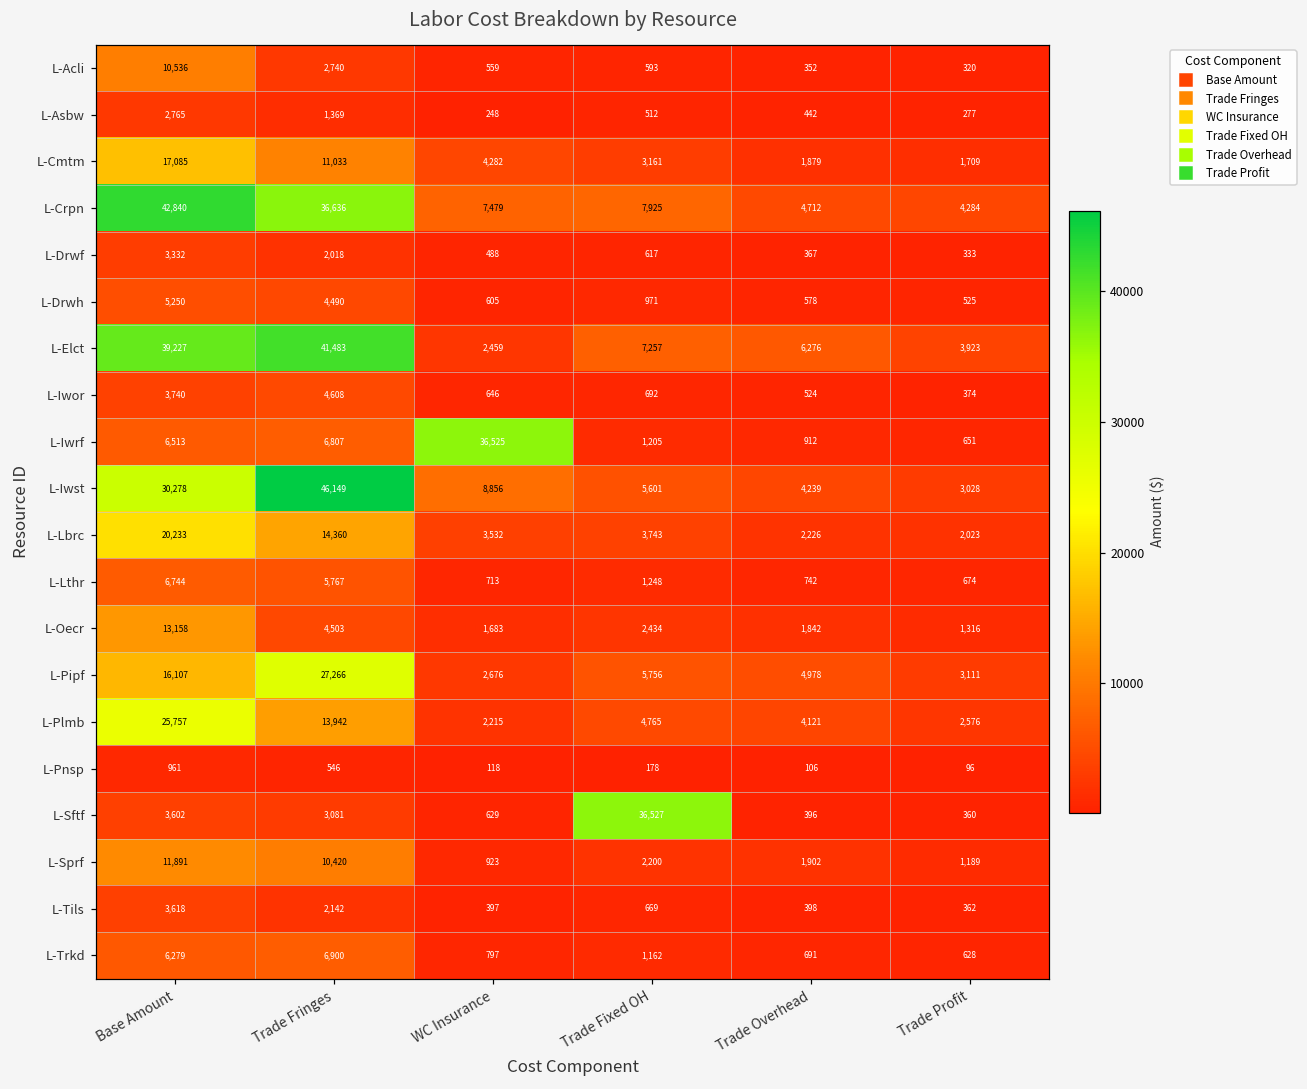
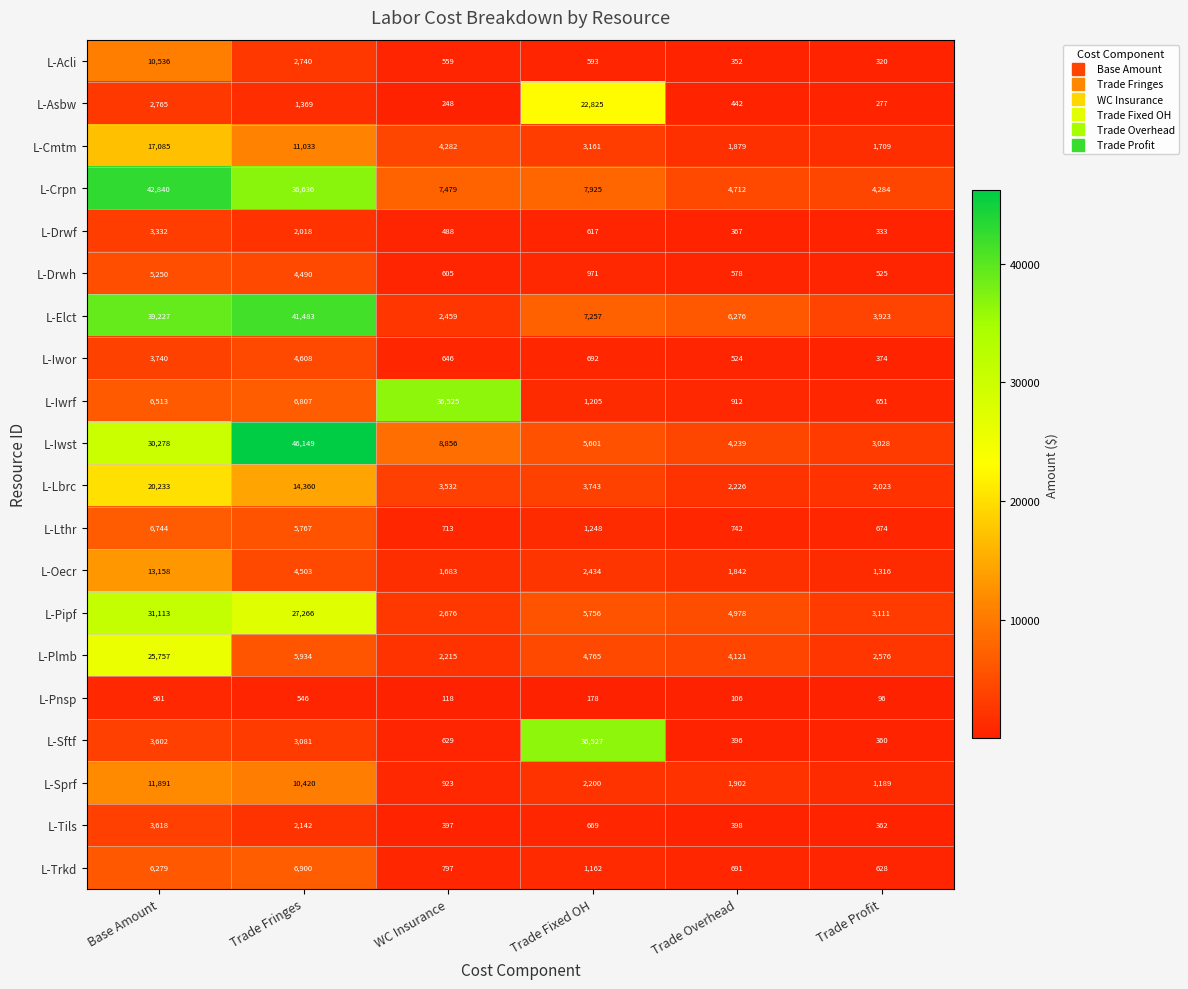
L-Asbw, Trade Fixed OH: 512 -> 22,825
L-Pipf, Base Amount: 16,107 -> 31,113
L-Plmb, Trade Fringes: 13,942 -> 5,934
